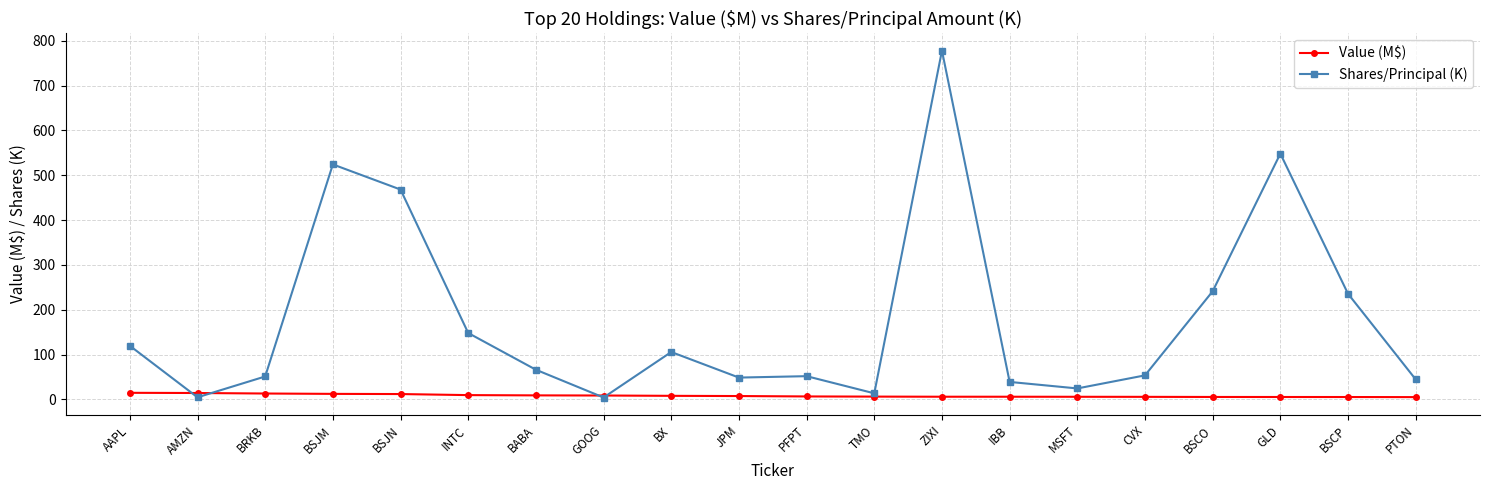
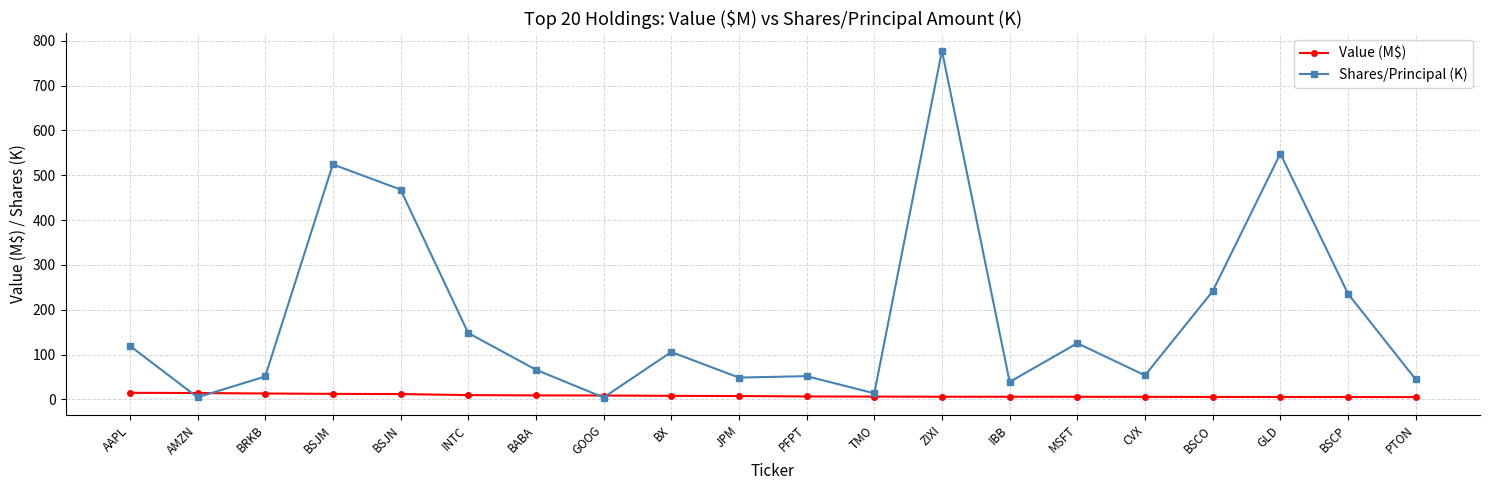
Shares/Principal (K), MSFT: 20 -> 130
